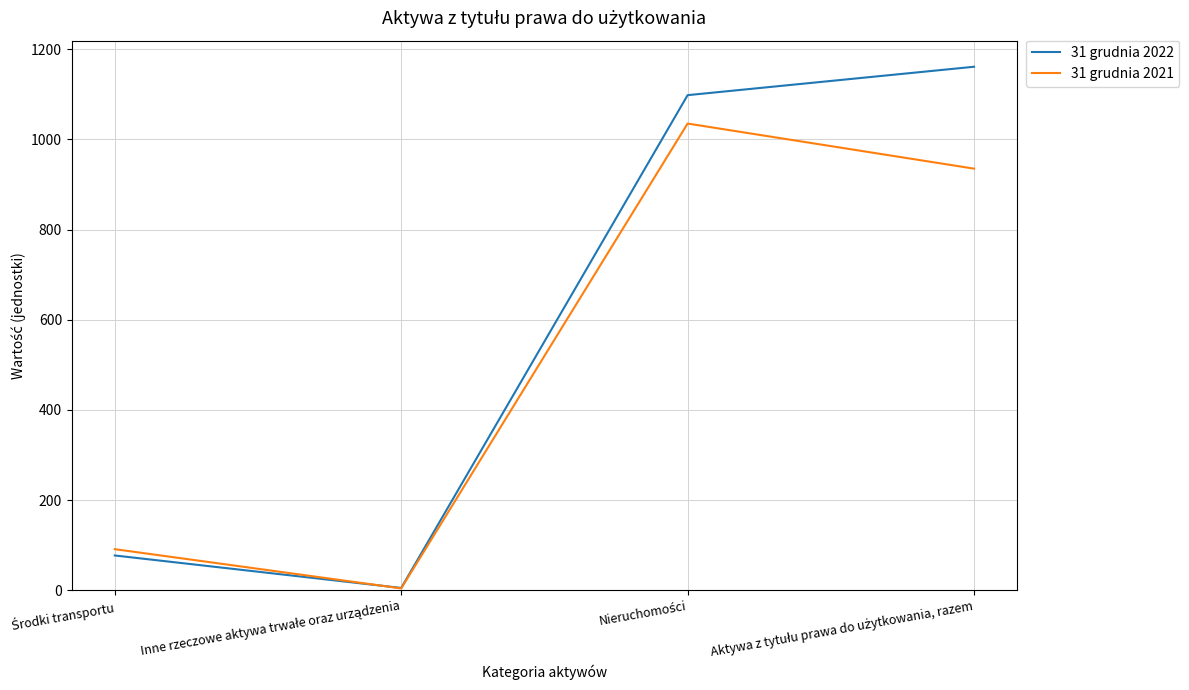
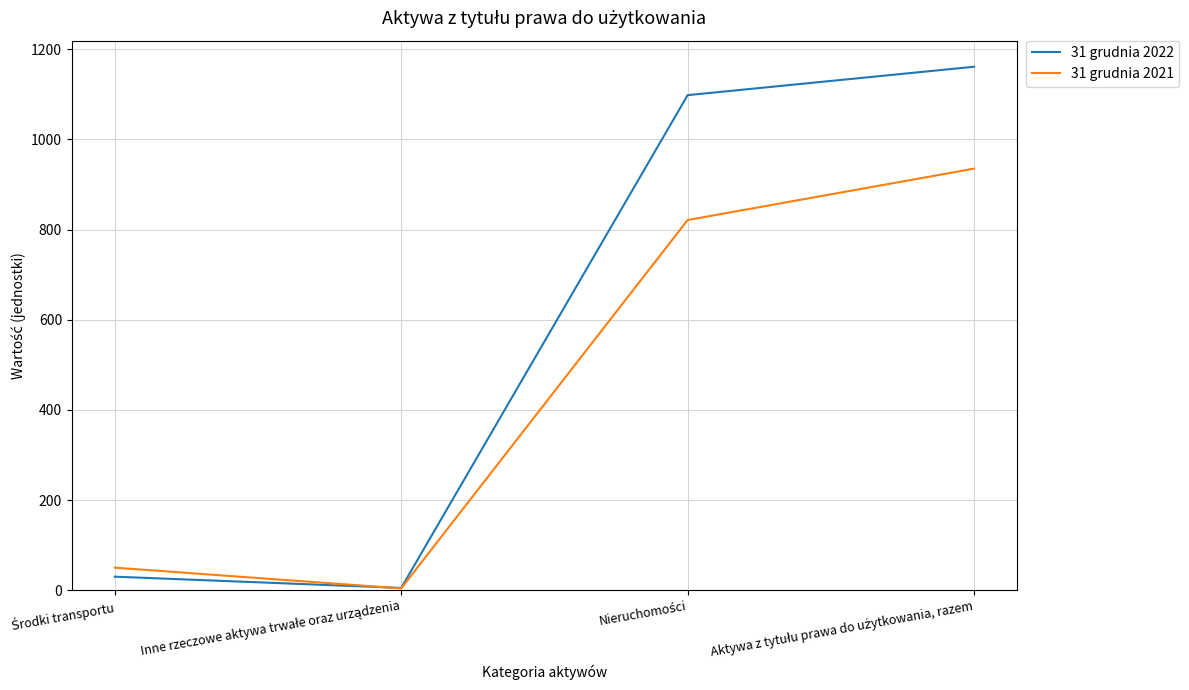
31 grudnia 2022, Środki transportu: 80 -> 30
31 grudnia 2021, Środki transportu: 90 -> 50
31 grudnia 2021, Nieruchomości: 1040 -> 820
